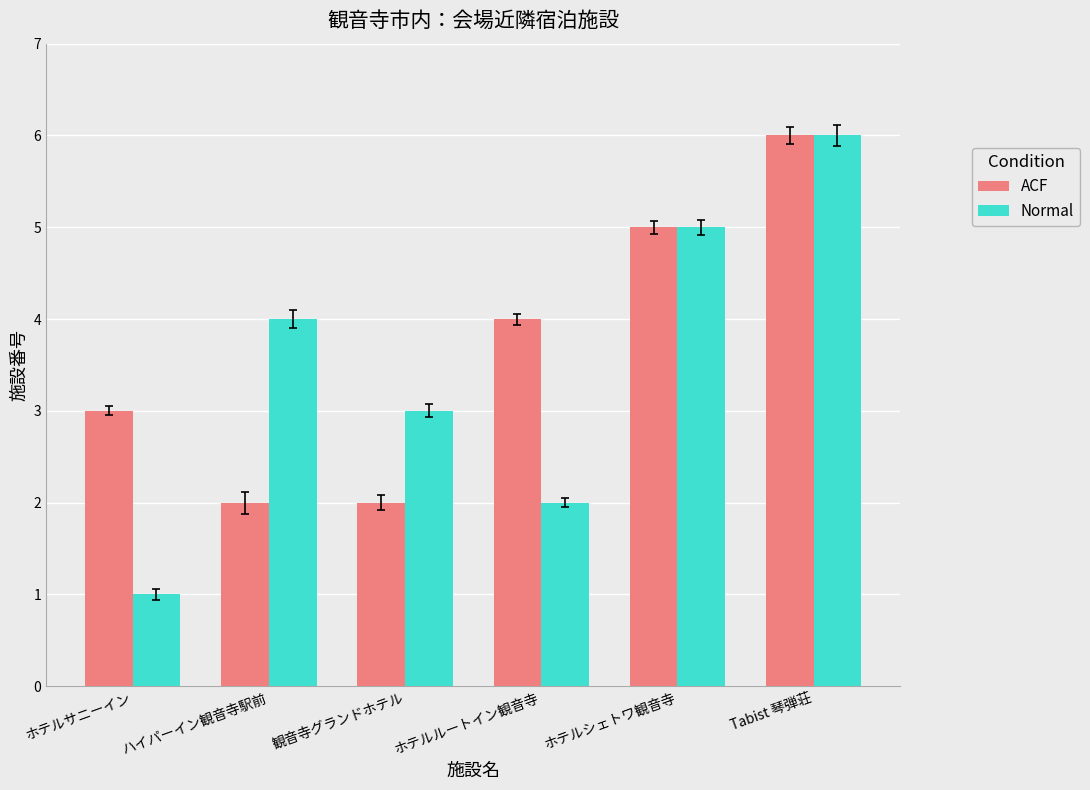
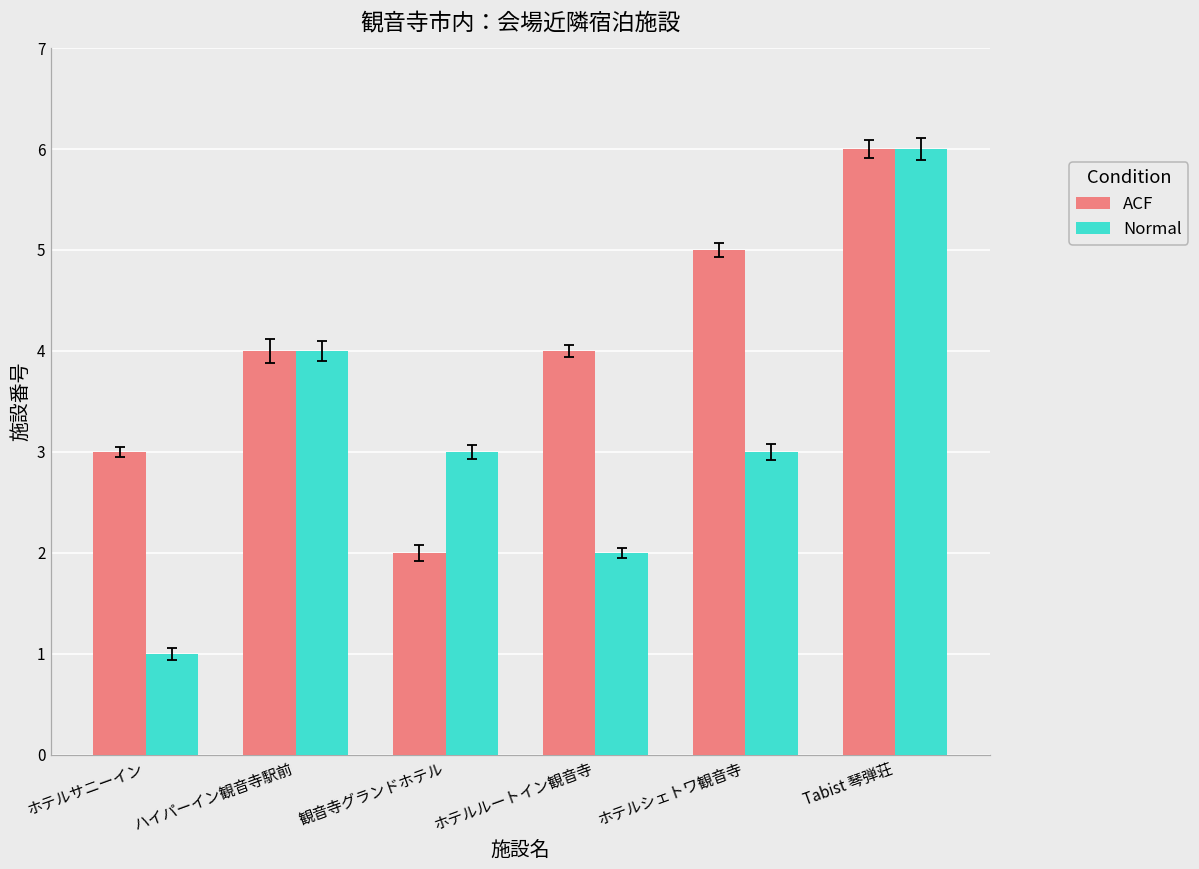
ACF, ハイパーイン観音寺駅前: 2 -> 4
Normal, ホテルシェトワ観音寺: 5 -> 3
